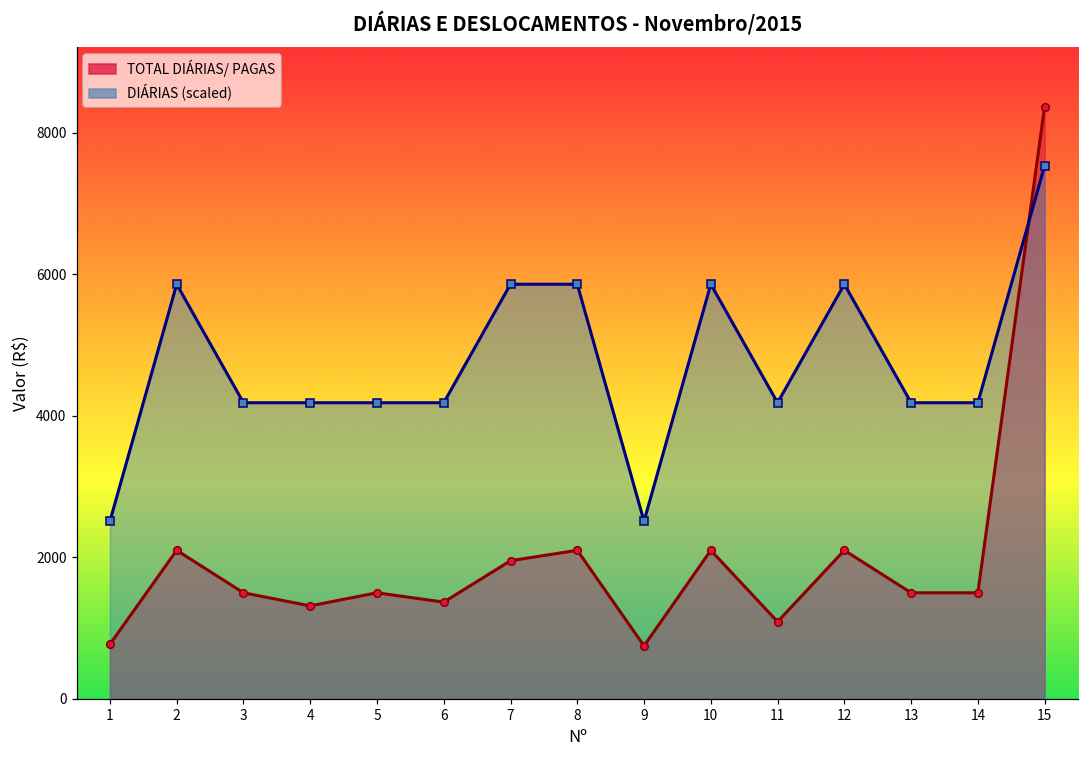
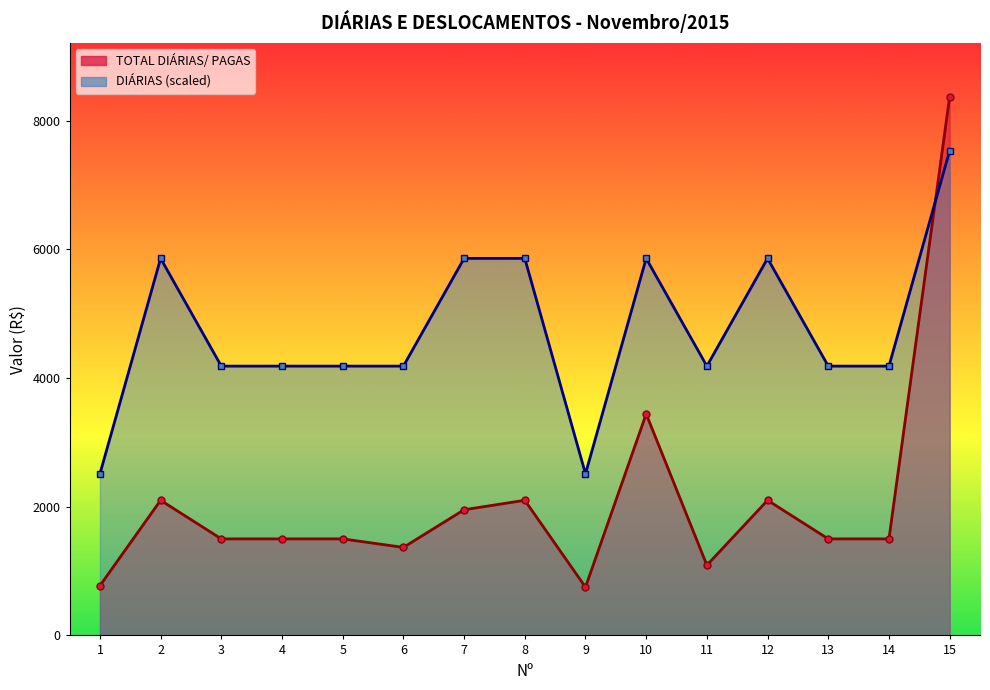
TOTAL DIÁRIAS/ PAGAS, 4: 1300 -> 1500
TOTAL DIÁRIAS/ PAGAS, 10: 2100 -> 3400
